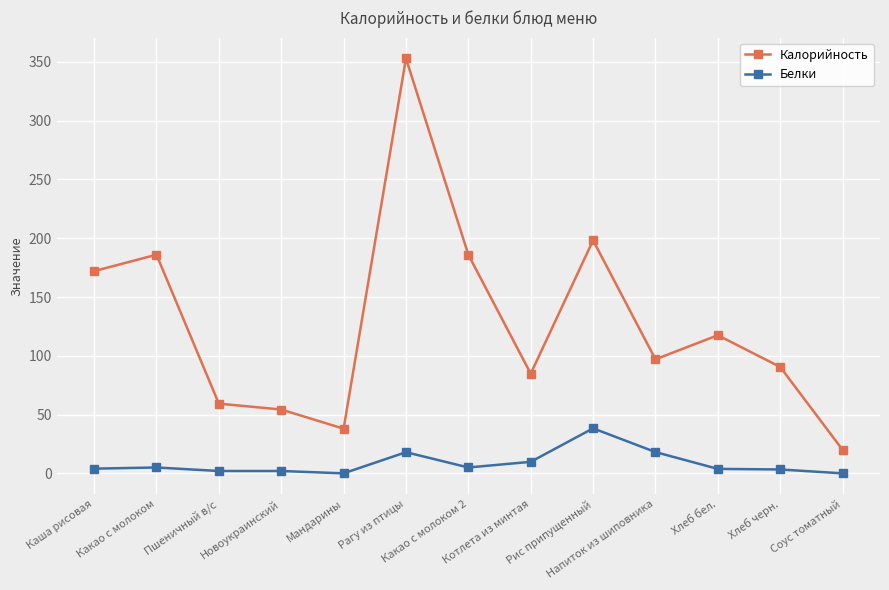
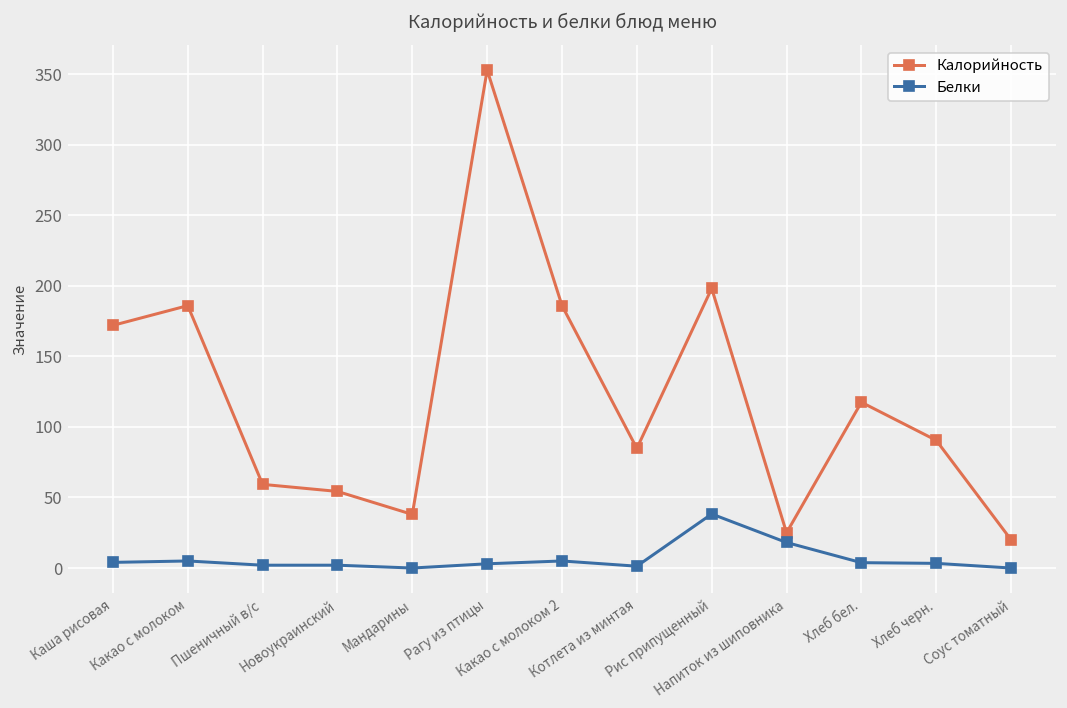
Белки, Рагу из птицы: 18 -> 3
Белки, Котлета из минтая: 10 -> 1
Калорийность, Напиток из шиповника: 97 -> 25
